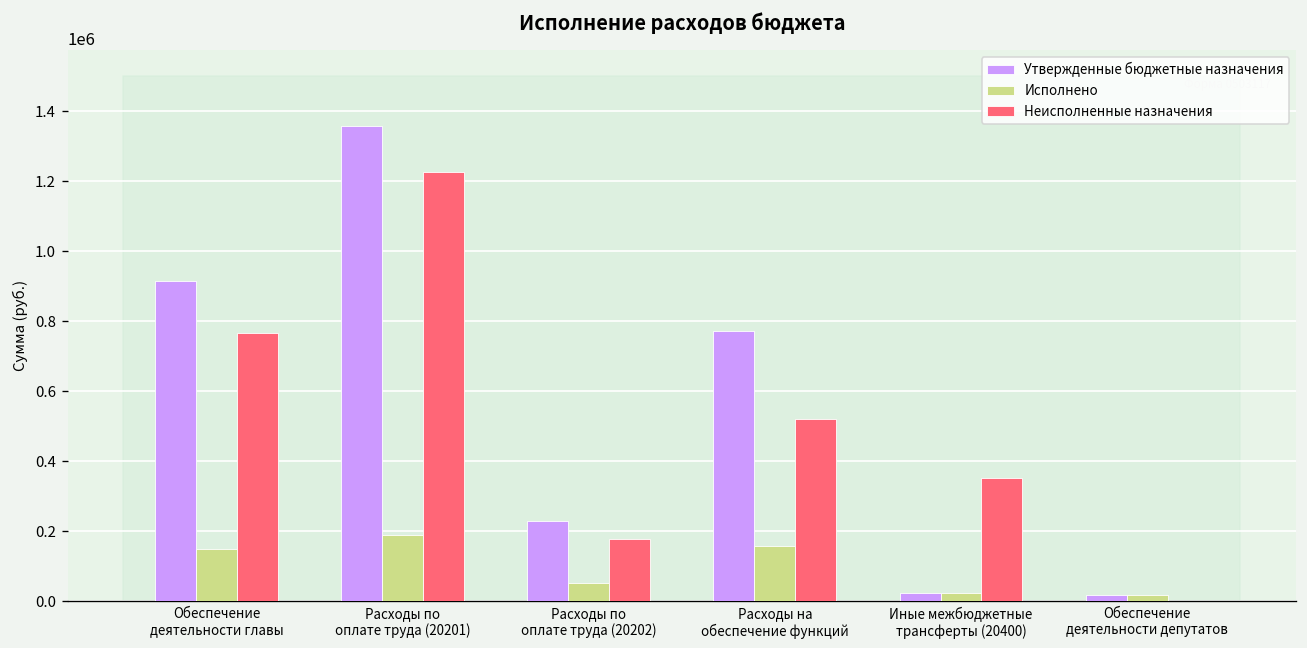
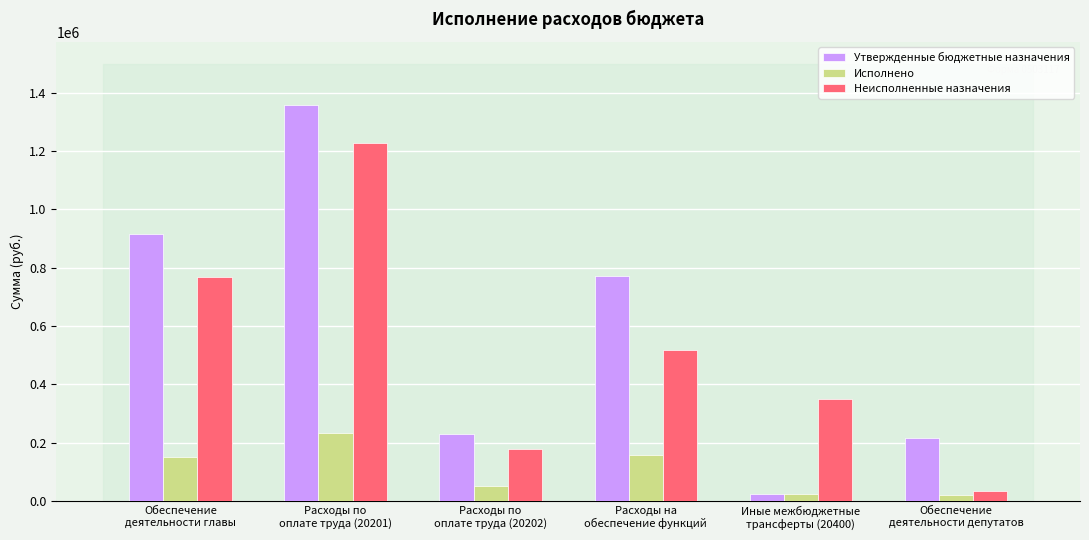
Исполнено, Расходы по оплате труда (20201): 190000 -> 230000
Утвержденные бюджетные назначения, Обеспечение деятельности депутатов: 20000 -> 220000
Неисполненные назначения, Обеспечение деятельности депутатов: 0 -> 30000
